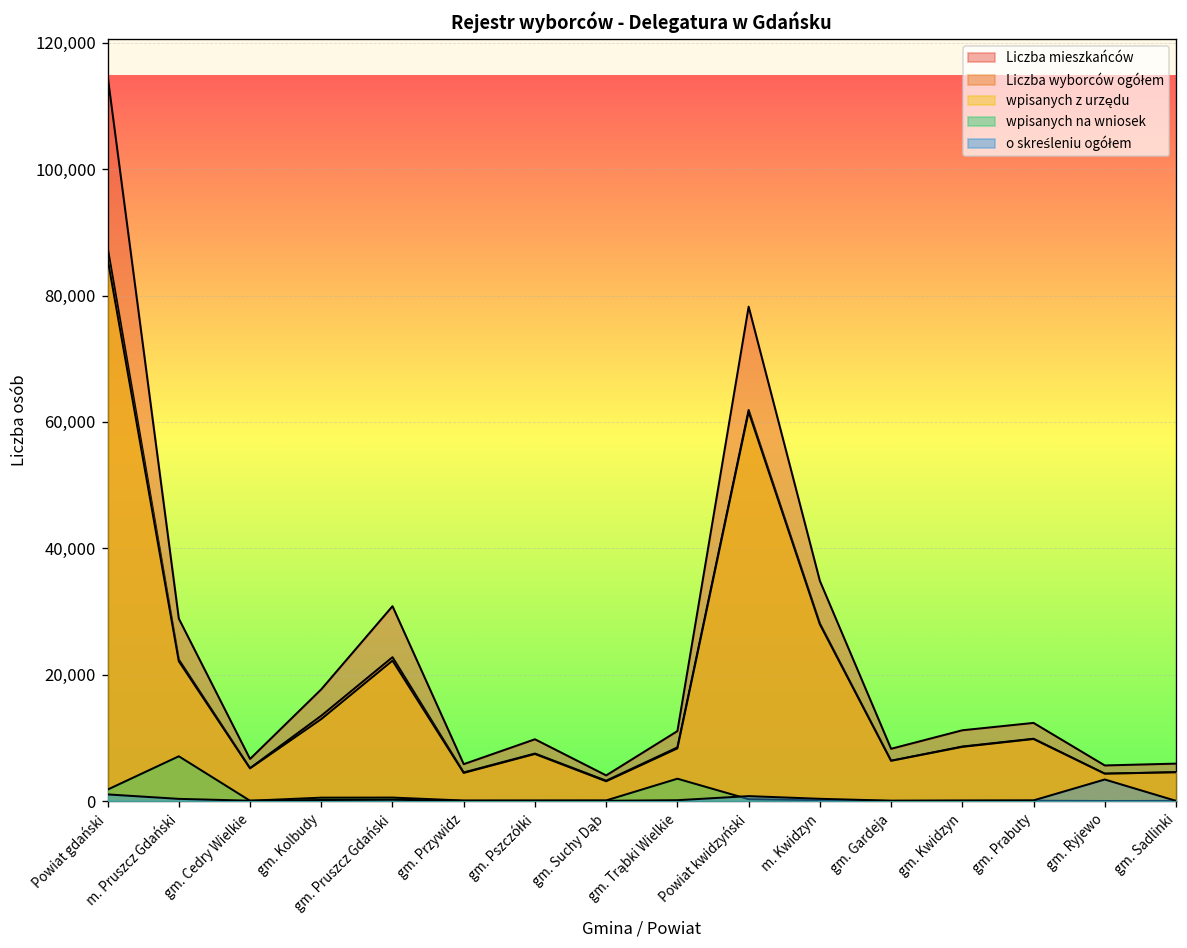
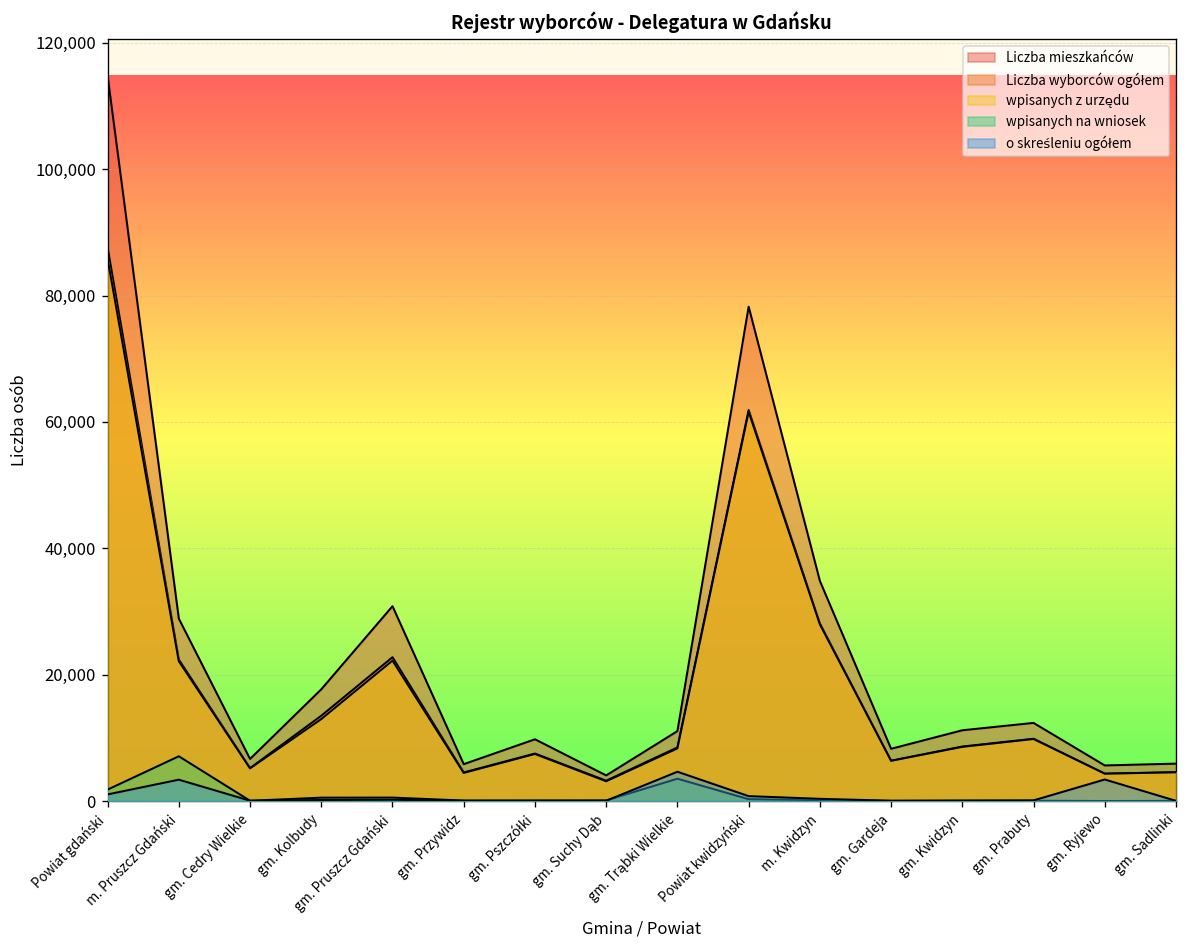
o skreśleniu ogółem, m. Pruszcz Gdański: 0 -> 3,000
o skreśleniu ogółem, gm. Trąbki Wielkie: 0 -> 5,000
